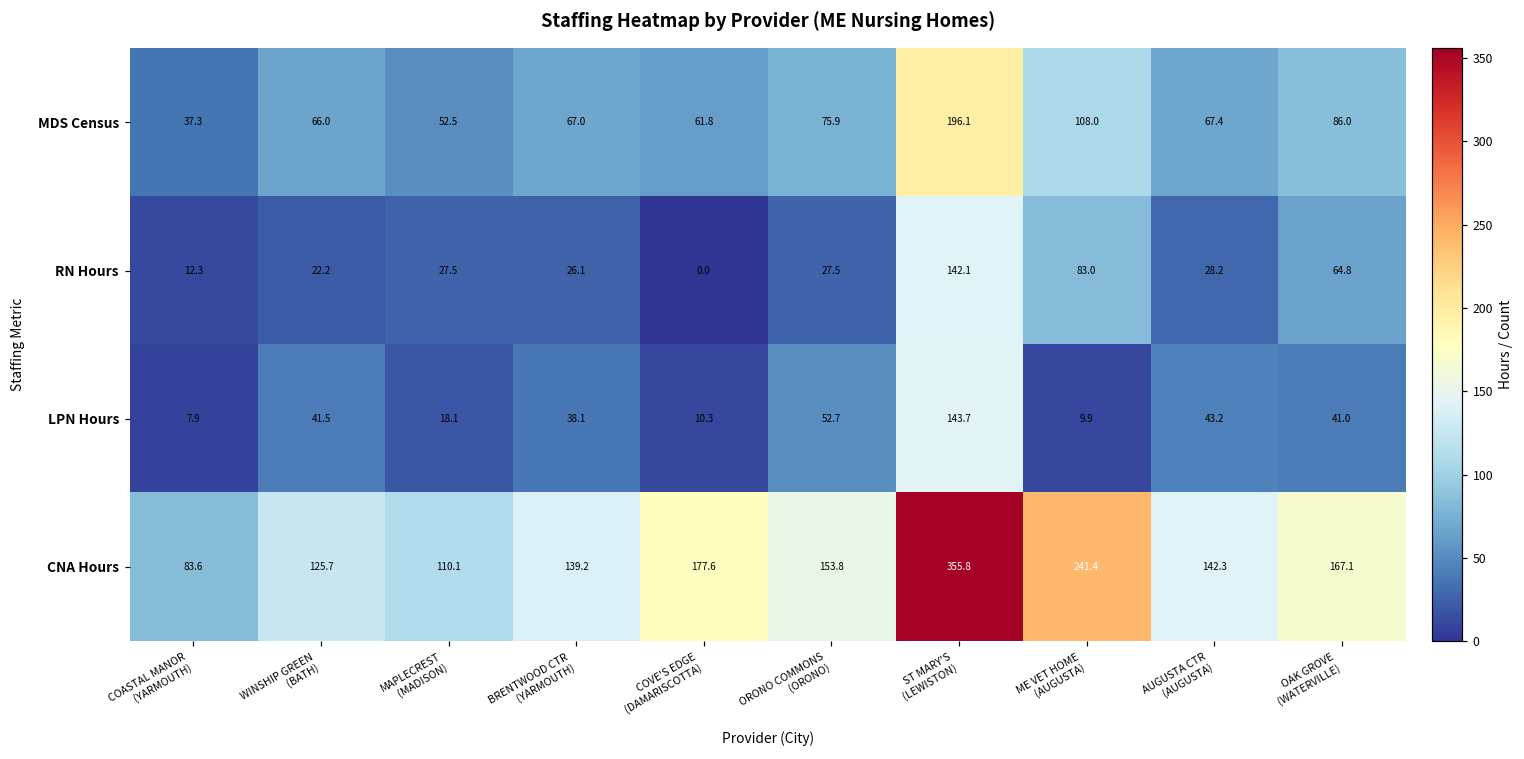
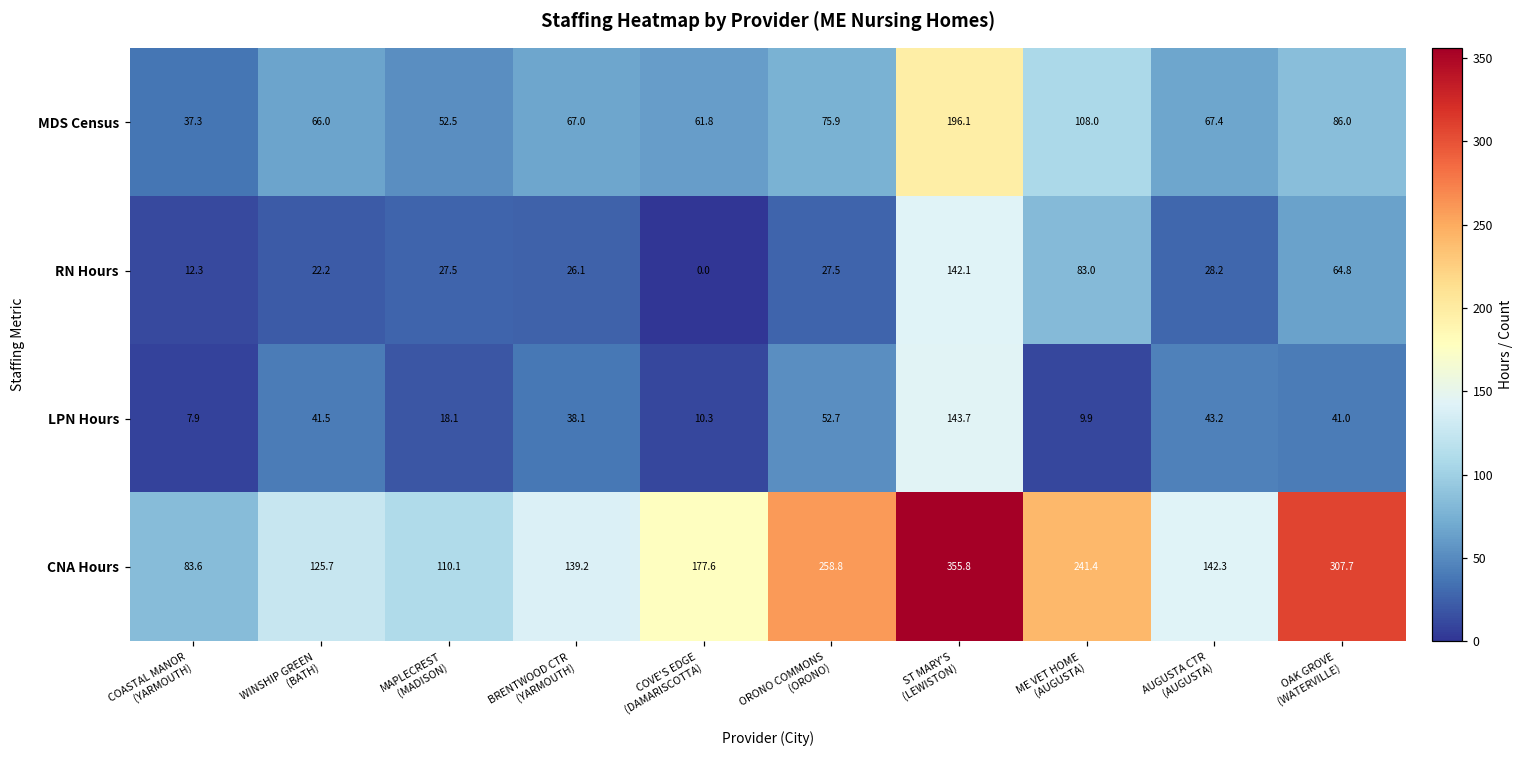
CNA Hours, ORONO COMMONS (ORONO): 153.8 -> 258.8
CNA Hours, OAK GROVE (WATERVILLE): 167.1 -> 307.7
